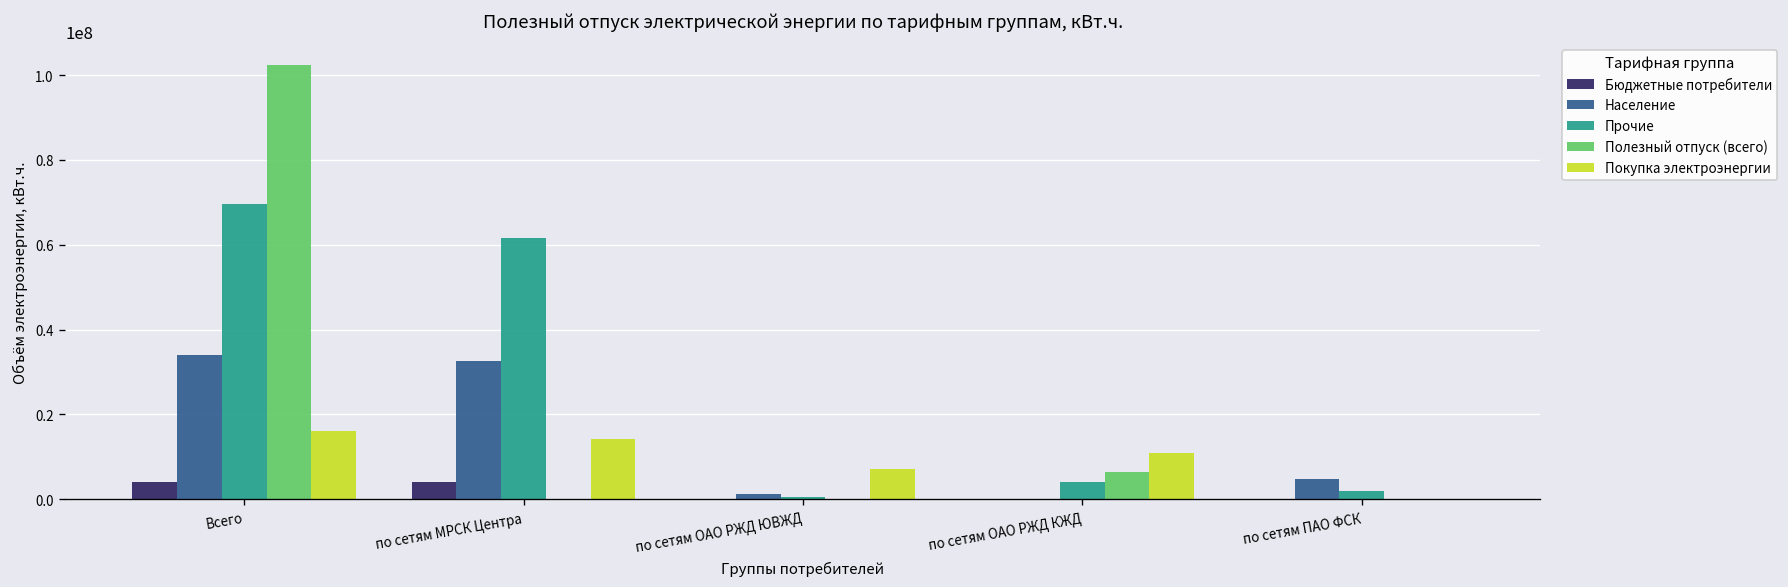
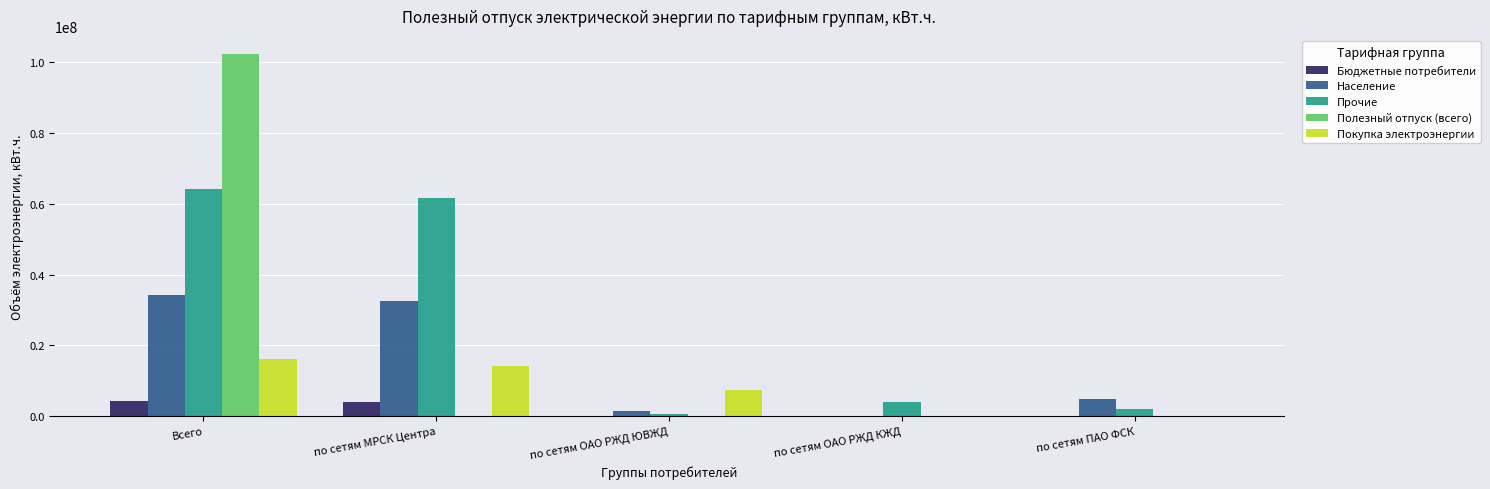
Прочие, Всего: 70000000 -> 64000000
Полезный отпуск (всего), по сетям ОАО РЖД КЖД: 6000000 -> 0
Покупка электроэнергии, по сетям ОАО РЖД КЖД: 11000000 -> 0
